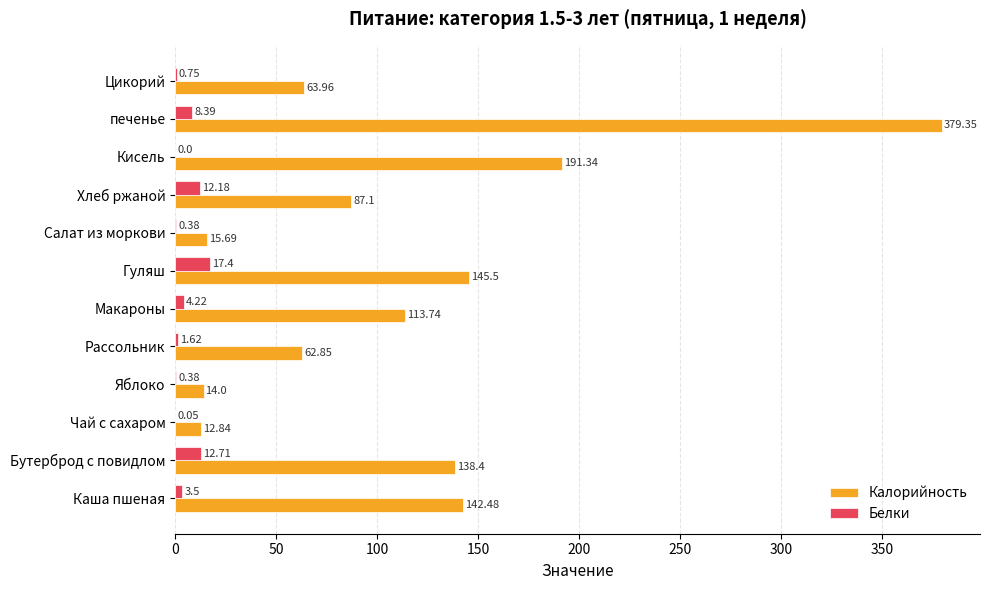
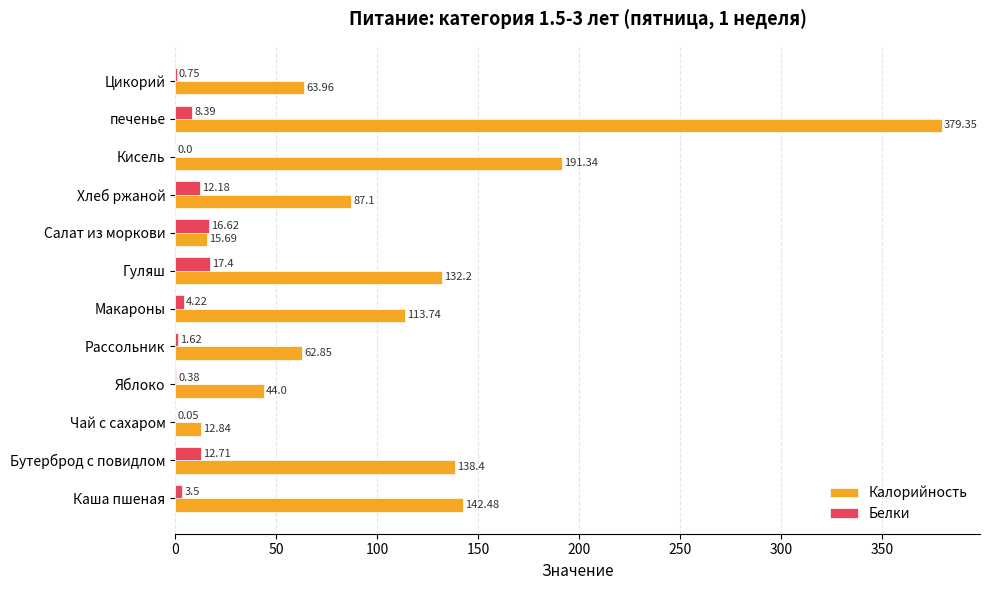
Белки, Салат из моркови: 0.38 -> 16.62
Калорийность, Гуляш: 145.5 -> 132.2
Калорийность, Яблоко: 14.0 -> 44.0
